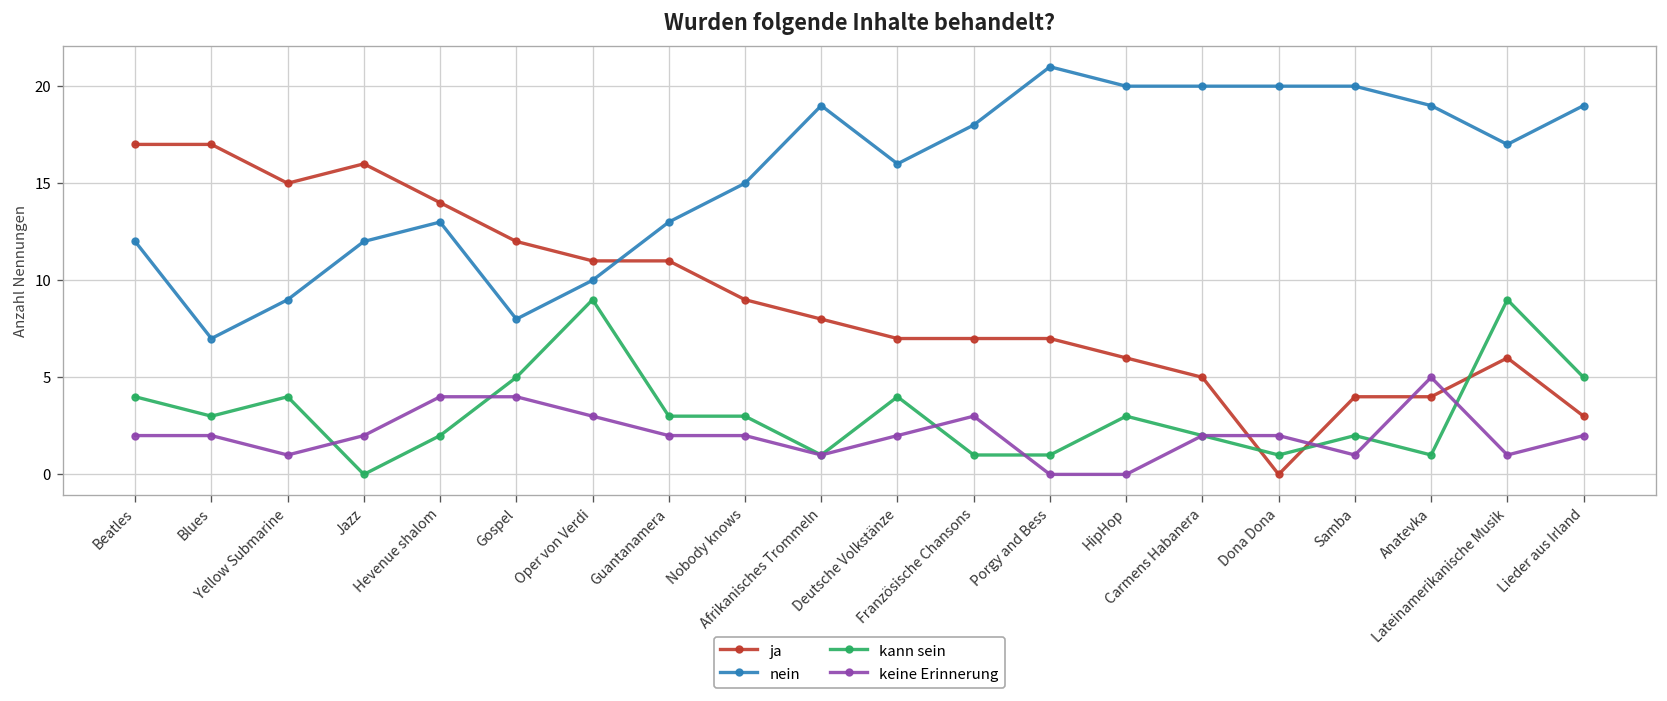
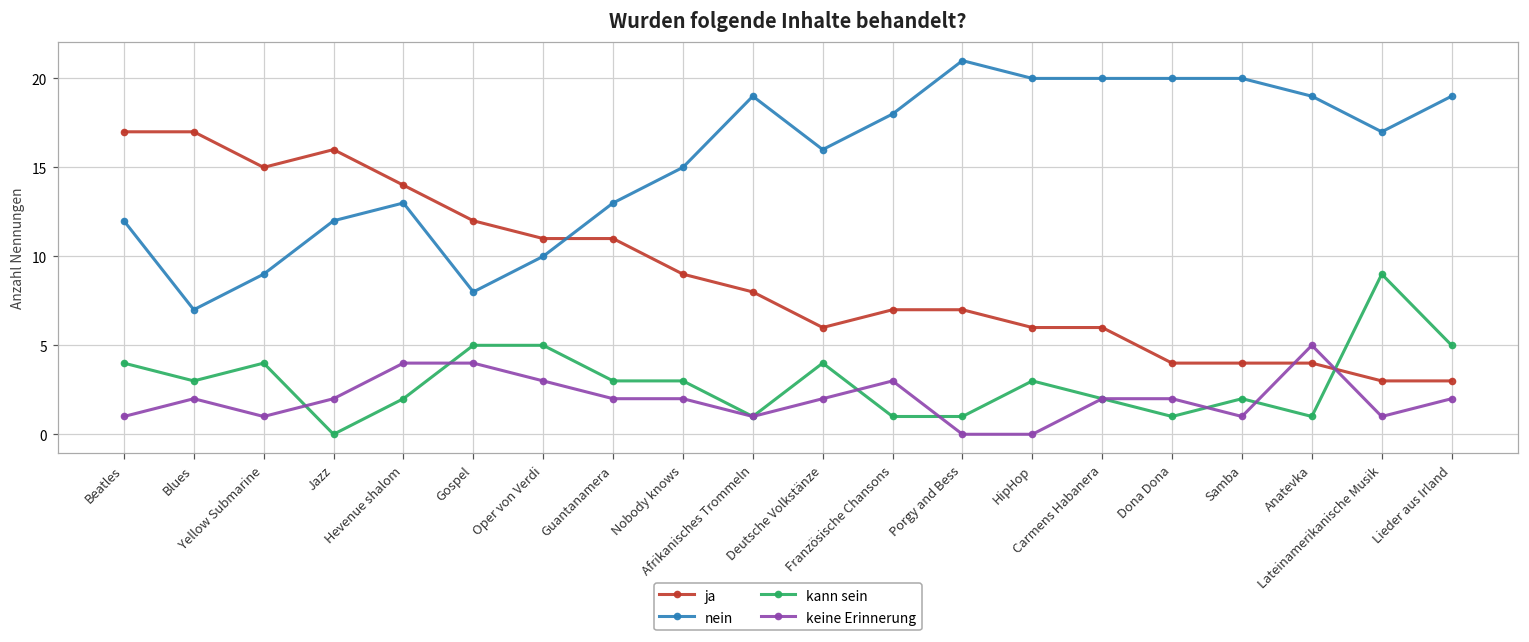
keine Erinnerung, Beatles: 2 -> 1
kann sein, Oper von Verdi: 9 -> 5
ja, Deutsche Volkstänze: 7 -> 6
ja, Carmens Habanera: 5 -> 6
ja, Dona Dona: 0 -> 4
ja, Lateinamerikanische Musik: 6 -> 3
